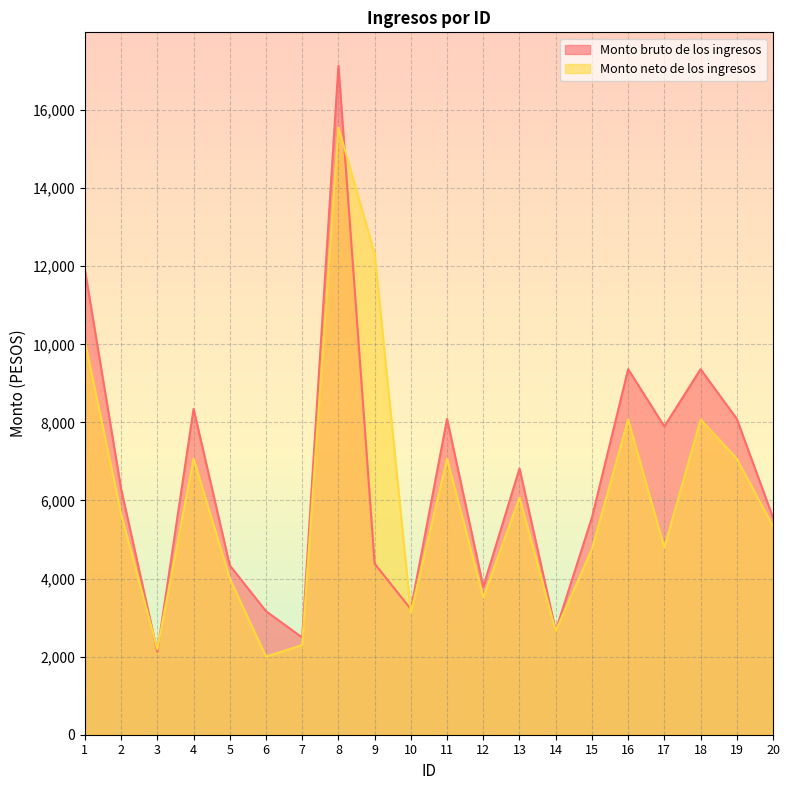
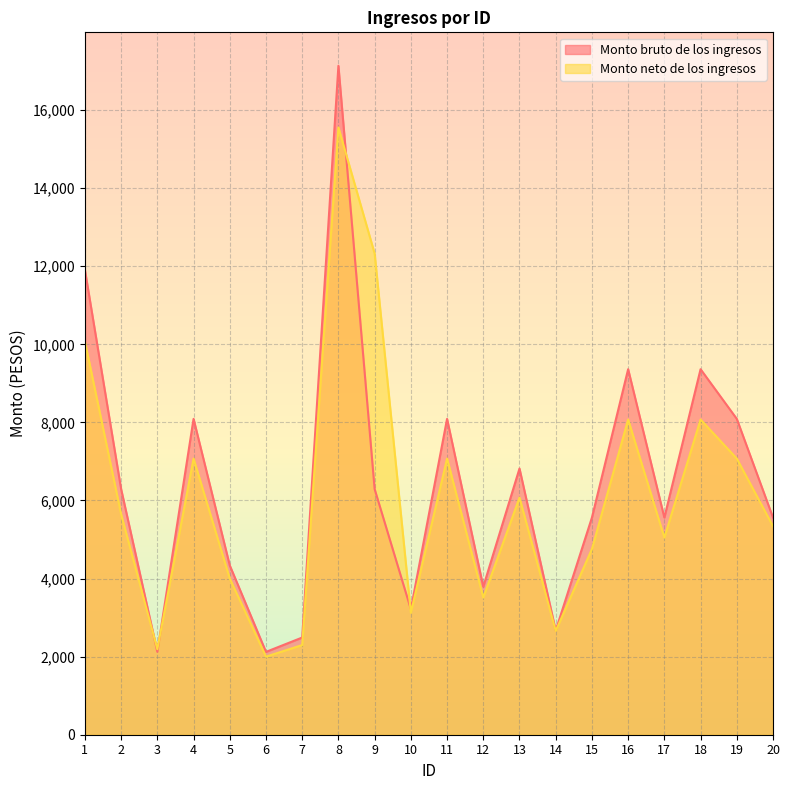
Monto bruto de los ingresos, 4: 8,300 -> 8,100
Monto bruto de los ingresos, 6: 3,200 -> 2,100
Monto bruto de los ingresos, 9: 4,400 -> 6,300
Monto bruto de los ingresos, 17: 7,900 -> 5,600
Monto neto de los ingresos, 17: 4,800 -> 5,000
